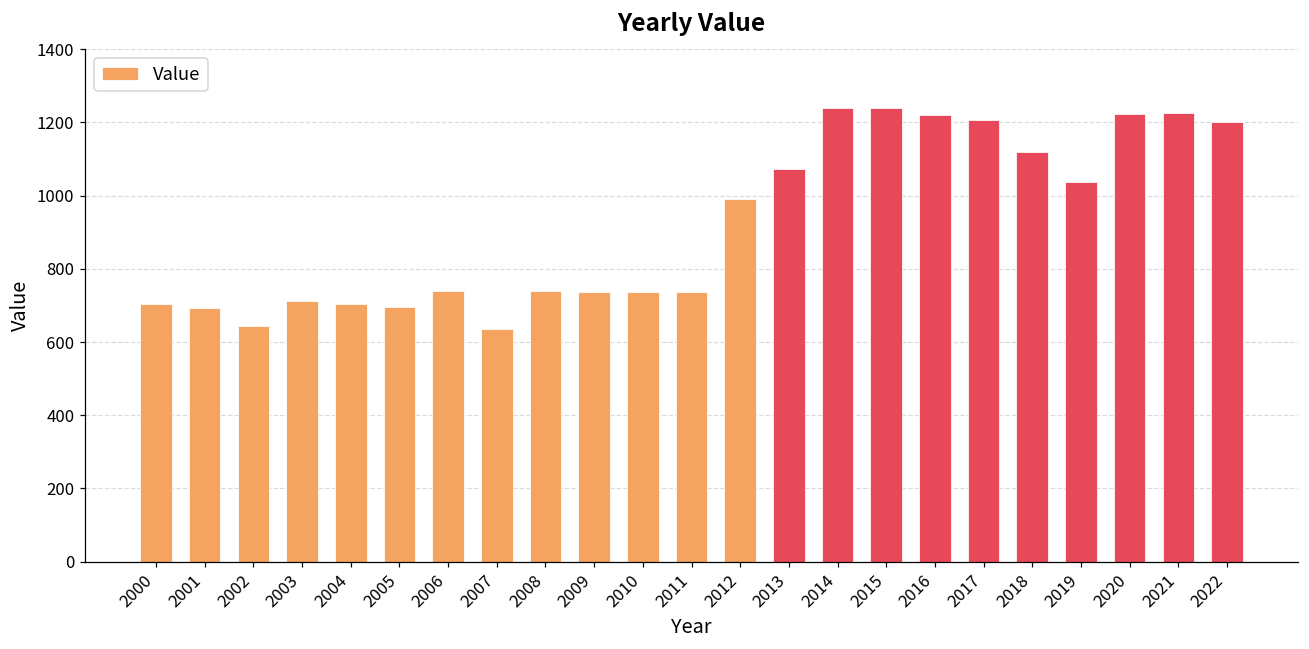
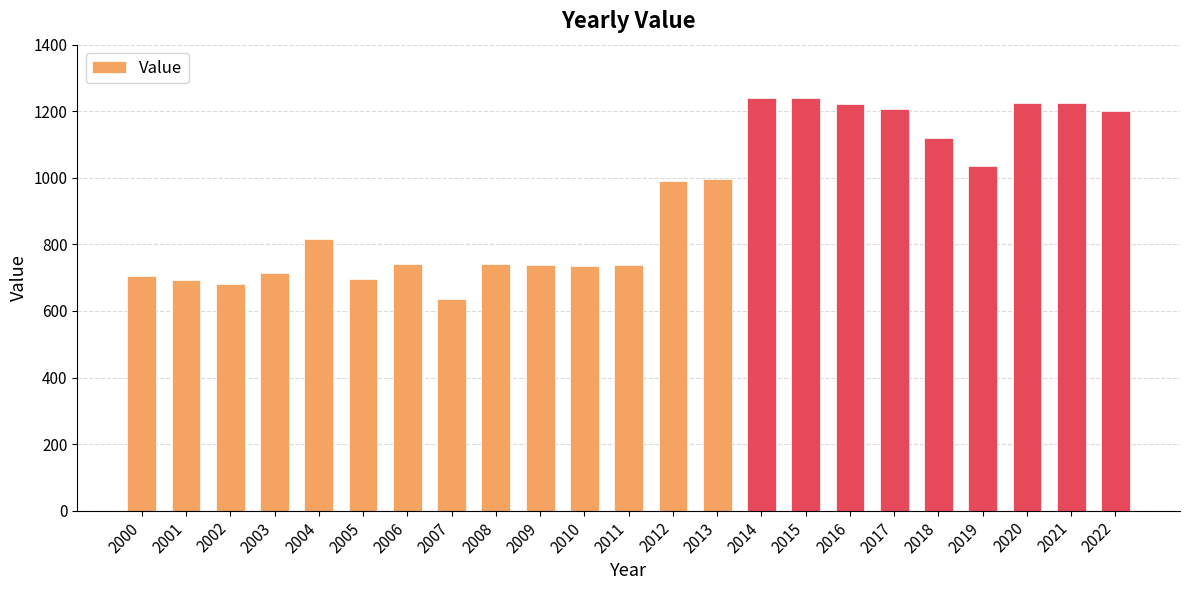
2002: 640 -> 680
2004: 700 -> 820
2013: 1070 -> 1000
